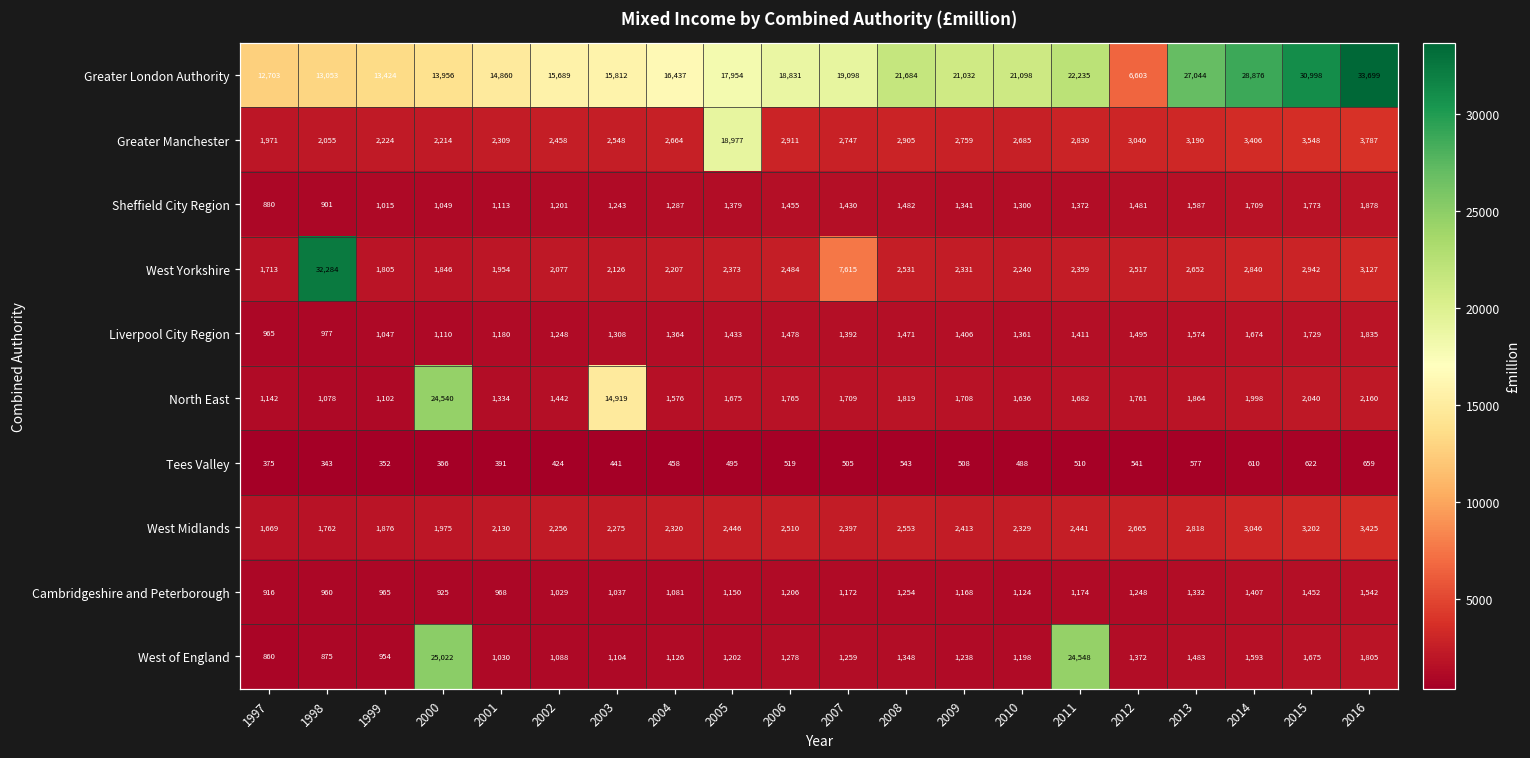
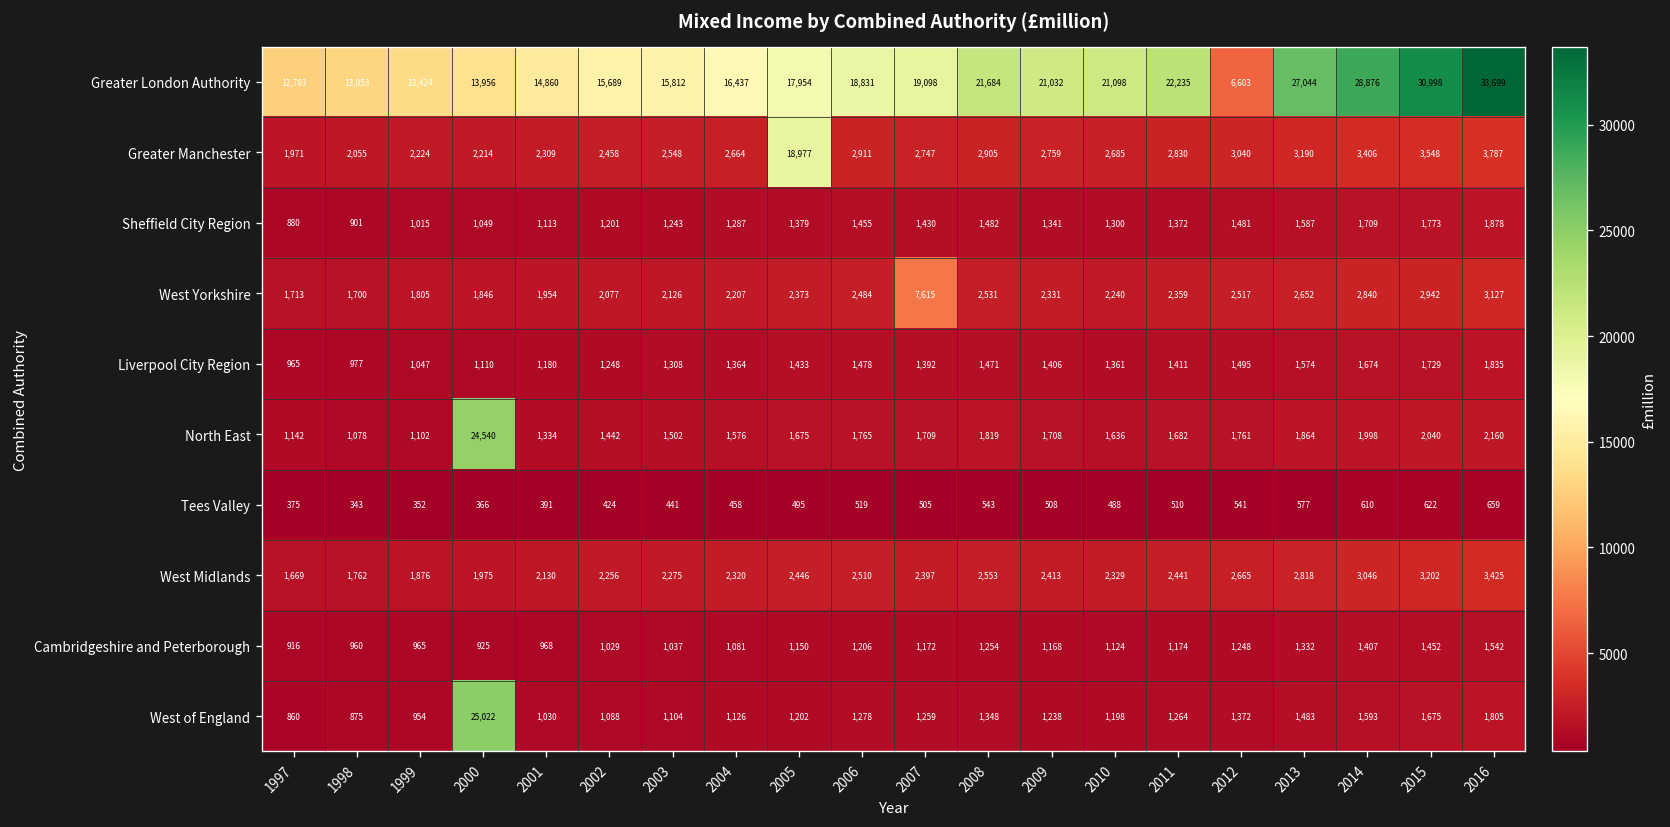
West Yorkshire, 1998: 32,284 -> 1,700
North East, 2003: 14,919 -> 1,502
West of England, 2011: 24,548 -> 1,264
